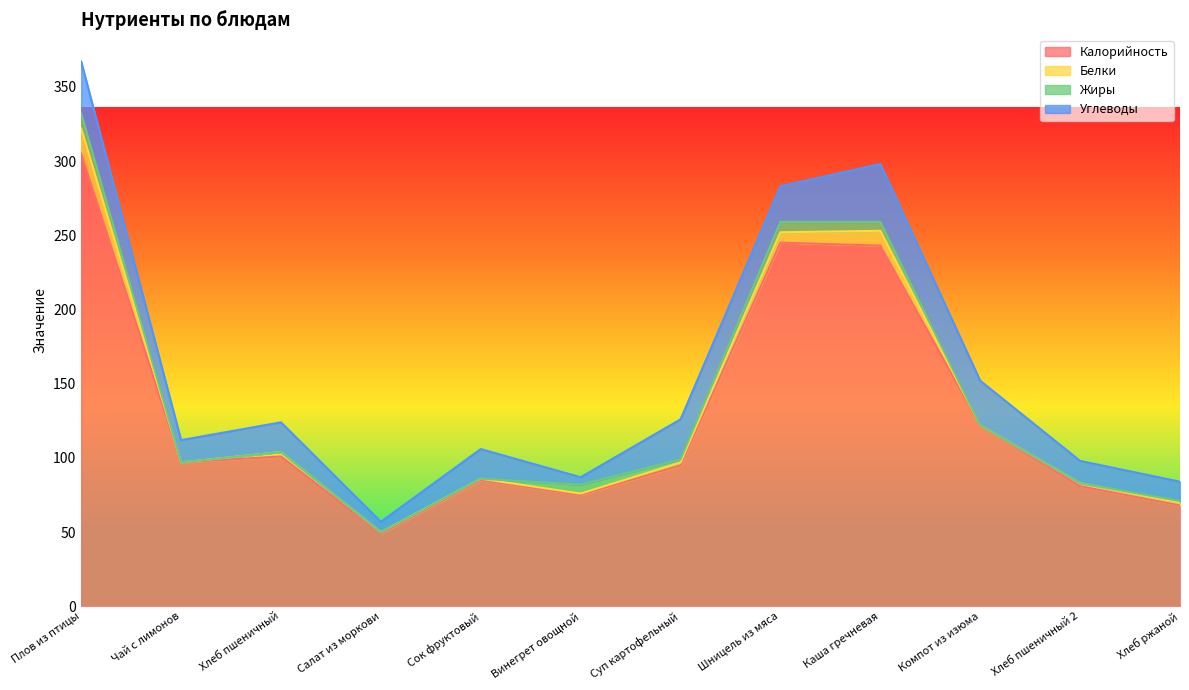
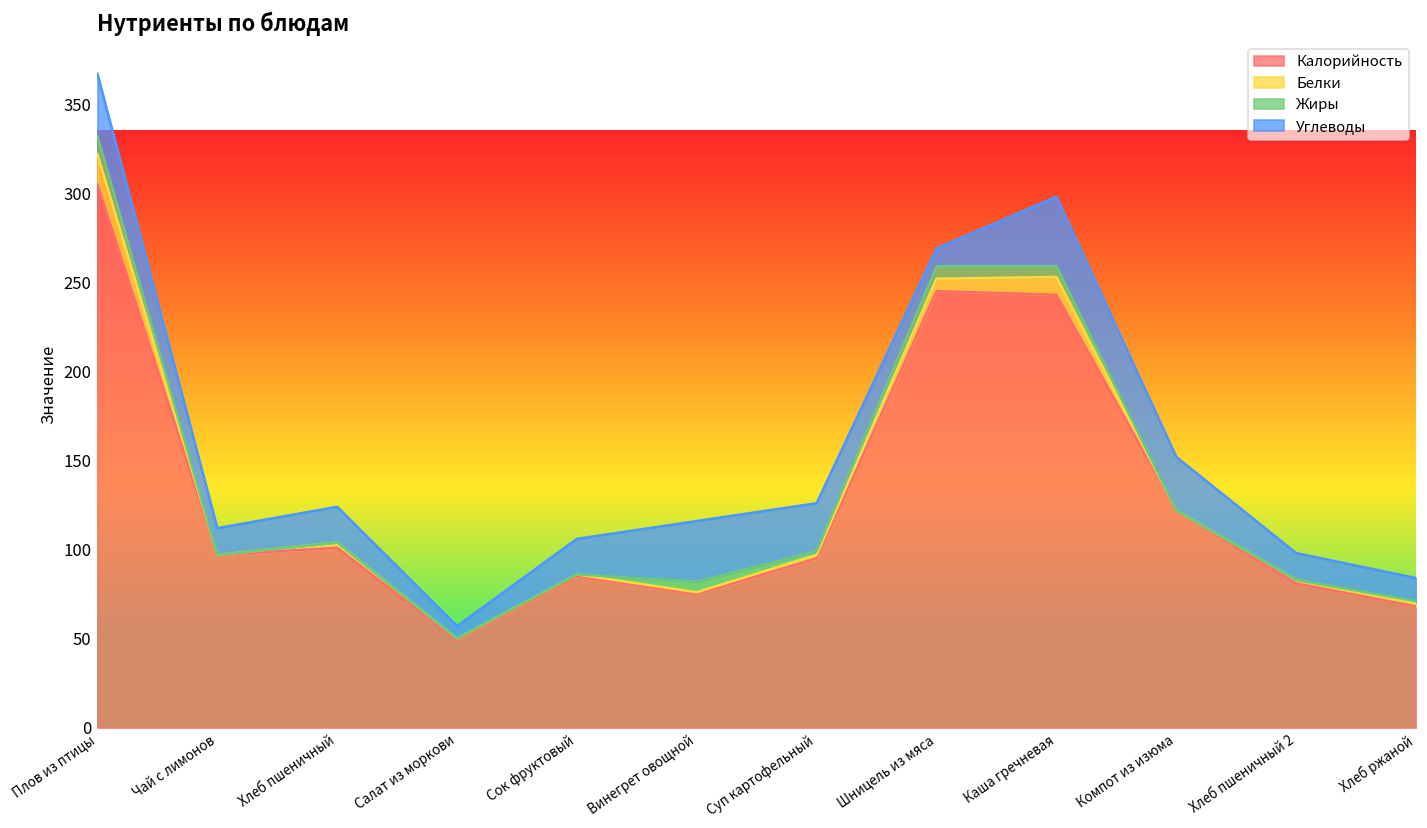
Углеводы, Винегрет овощной: 5 -> 34
Углеводы, Шницель из мяса: 24 -> 10
